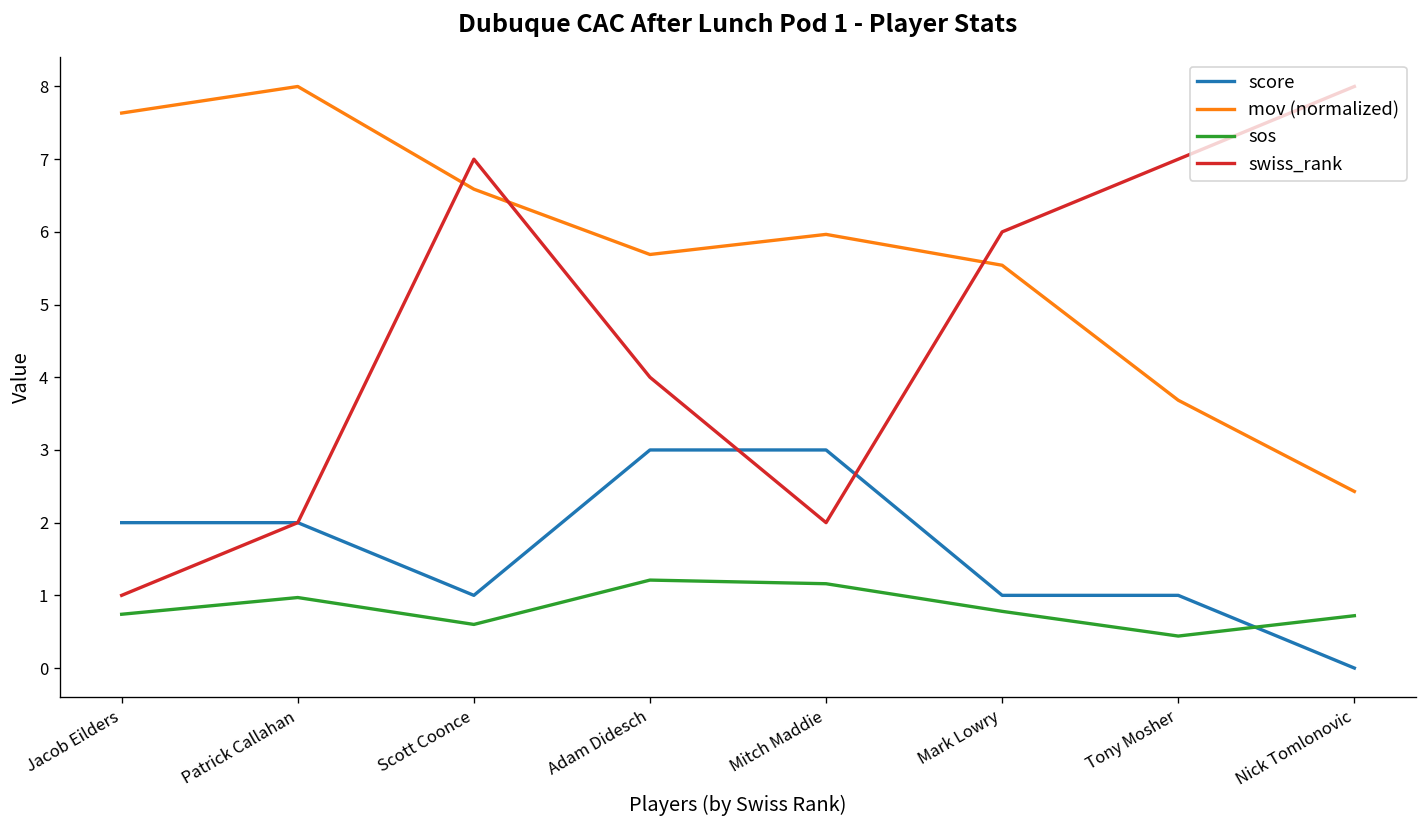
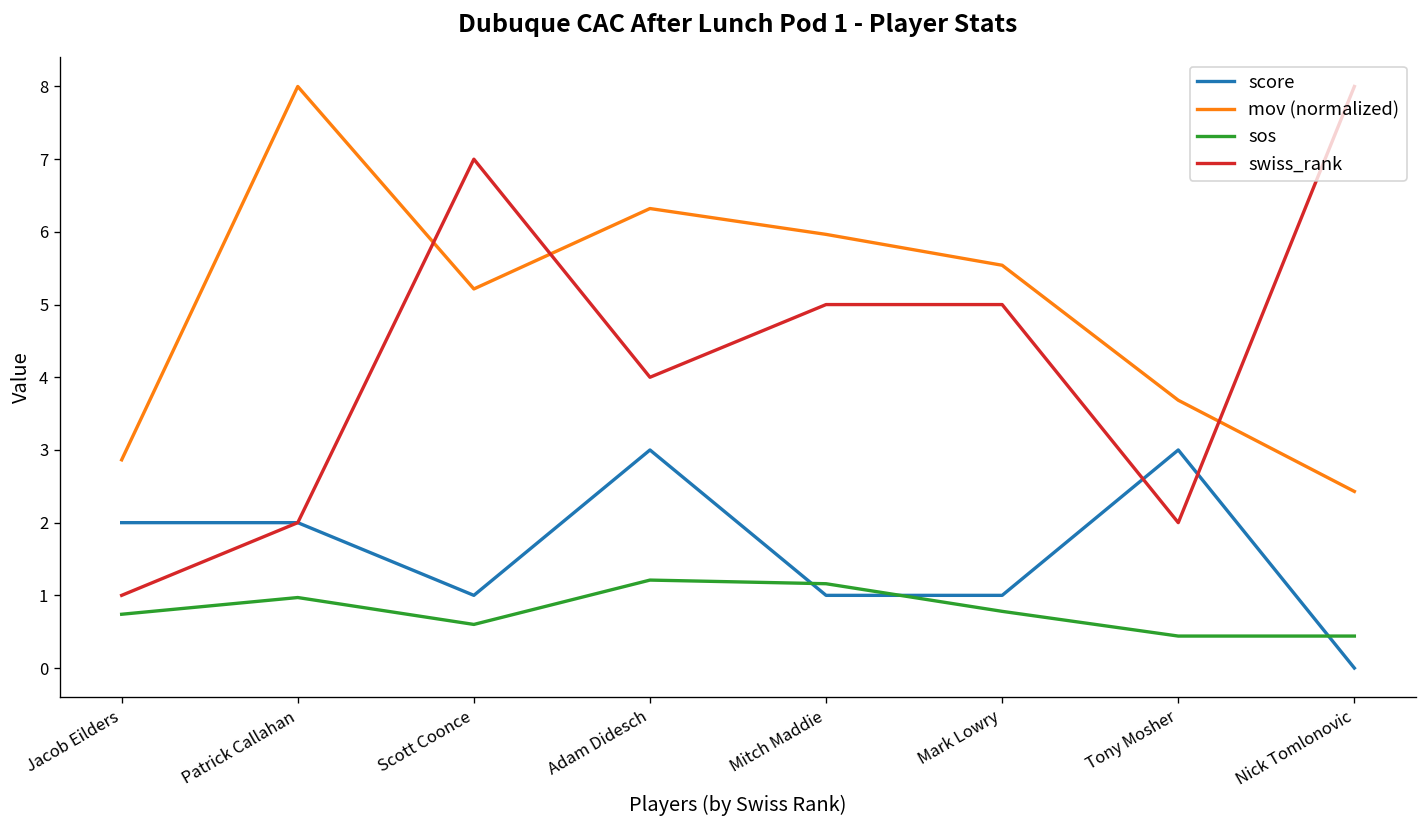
mov (normalized), Jacob Eilders: 7.6 -> 2.9
mov (normalized), Scott Coonce: 6.6 -> 5.2
mov (normalized), Adam Didesch: 5.7 -> 6.3
score, Mitch Maddie: 3 -> 1
swiss_rank, Mitch Maddie: 2 -> 5
swiss_rank, Mark Lowry: 6 -> 5
score, Tony Mosher: 1 -> 3
swiss_rank, Tony Mosher: 7 -> 2
sos, Nick Tomlonovic: 0.7 -> 0.4
